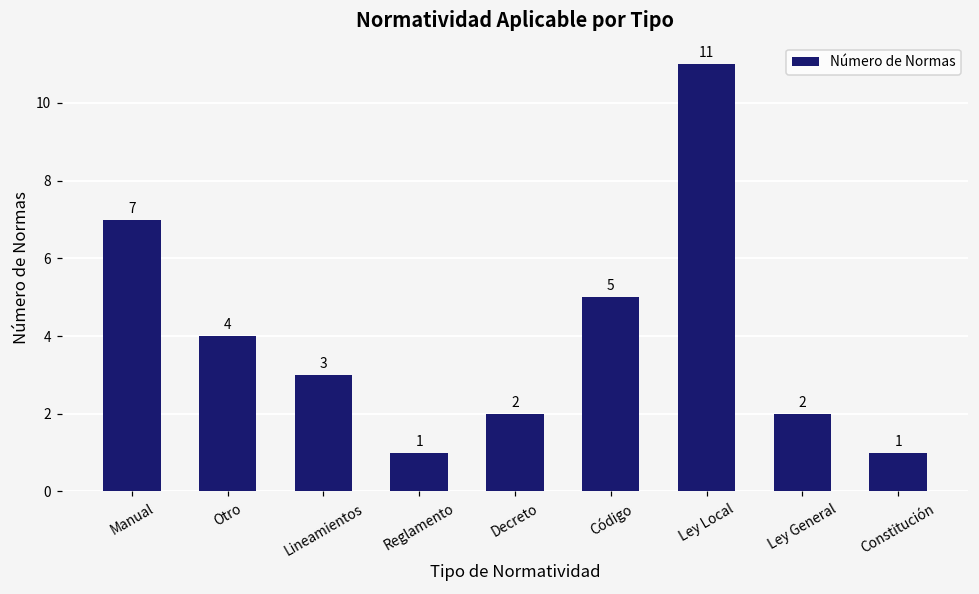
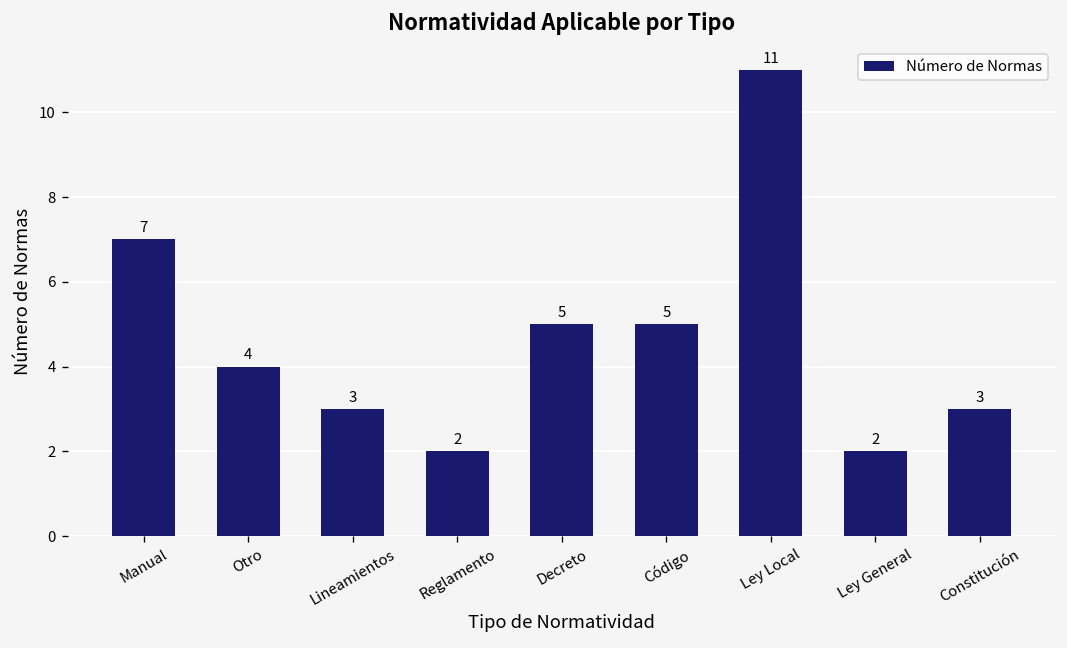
Reglamento: 1 -> 2
Decreto: 2 -> 5
Constitución: 1 -> 3
